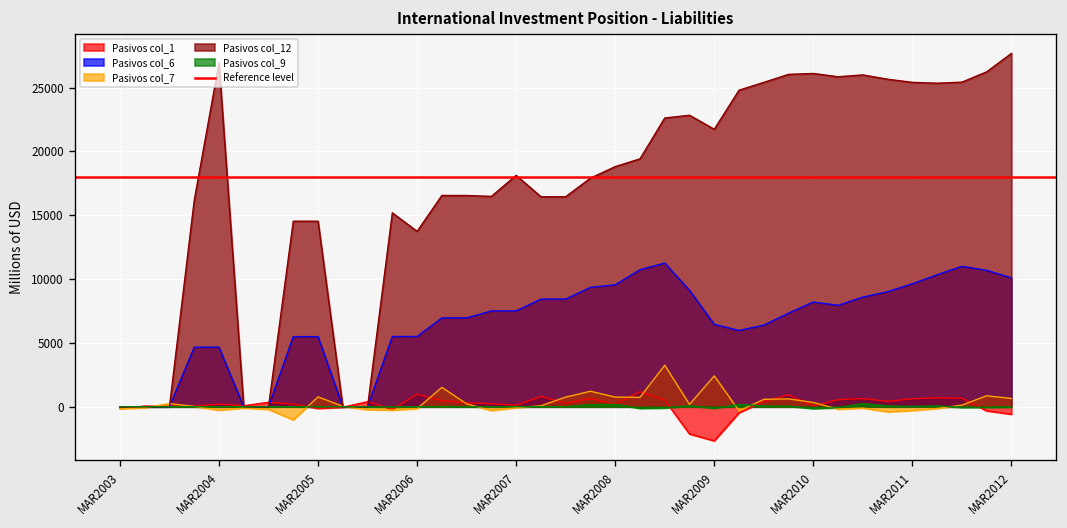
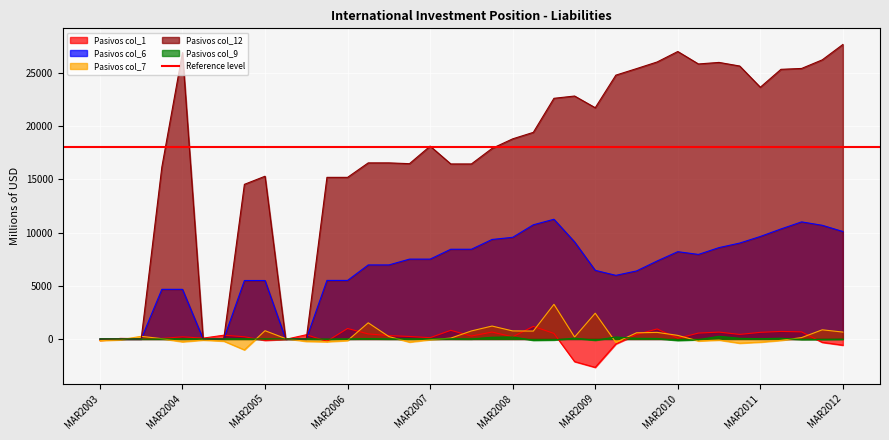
Pasivos col_12, MAR2005: 14500 -> 15300
Pasivos col_12, MAR2006: 13700 -> 15200
Pasivos col_12, MAR2010: 26100 -> 27000
Pasivos col_12, MAR2011: 25400 -> 23700
